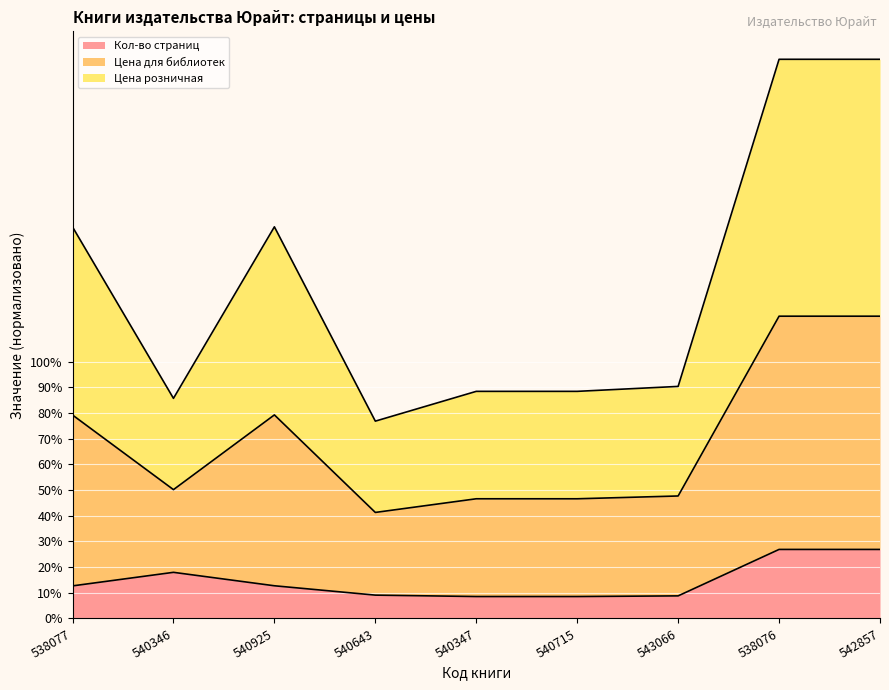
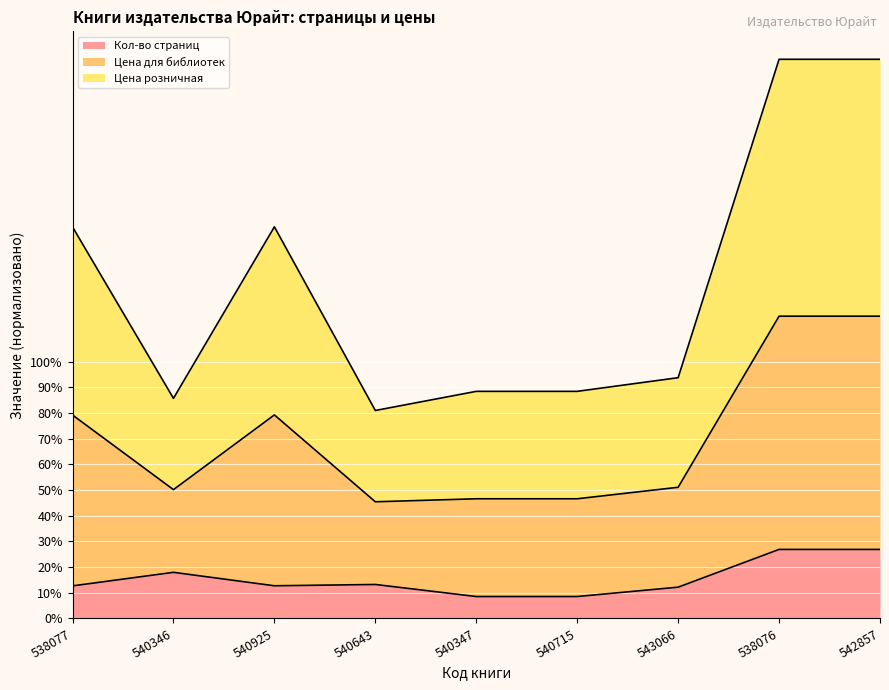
Кол-во страниц, 540643: 9% -> 13%
Кол-во страниц, 543066: 9% -> 12%
